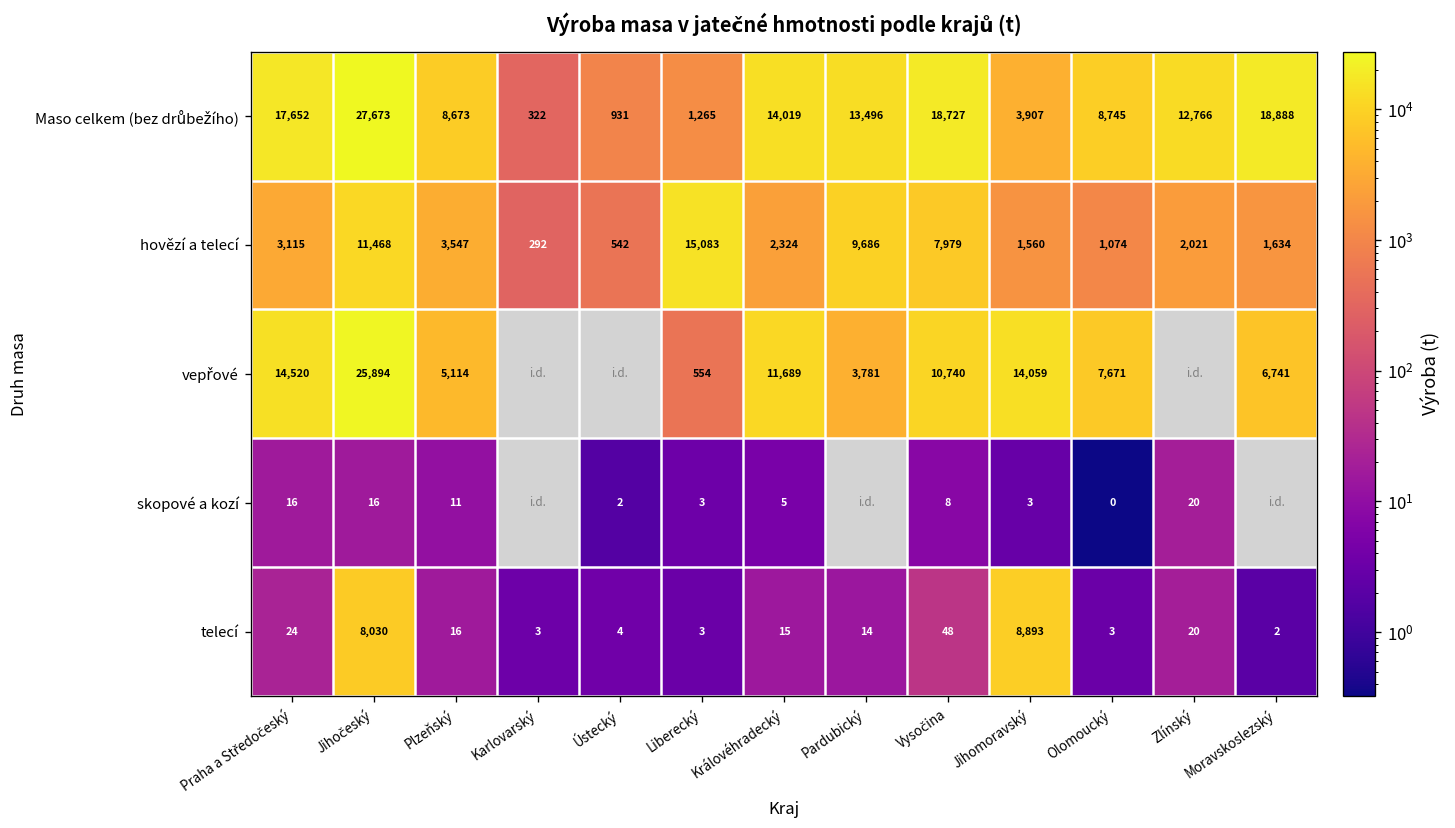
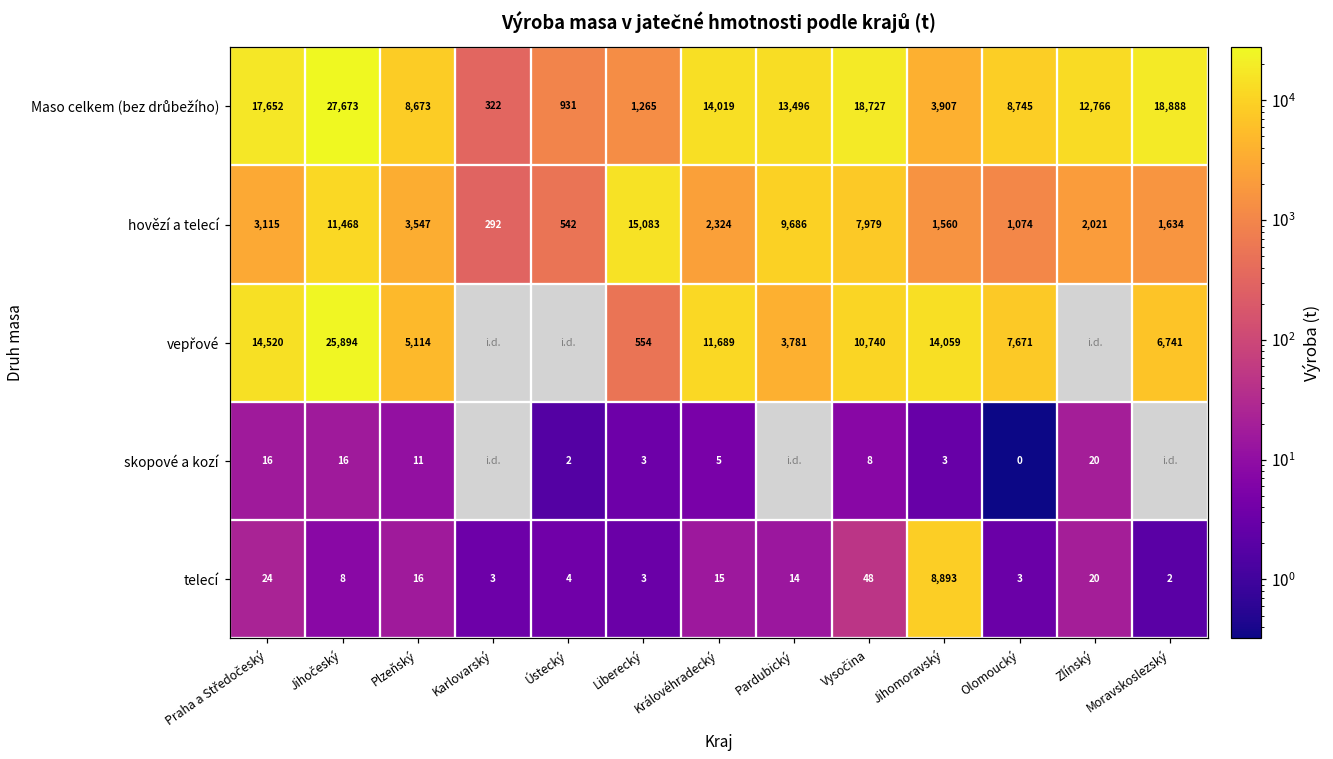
telecí, Jihočeský: 8,030 -> 8
